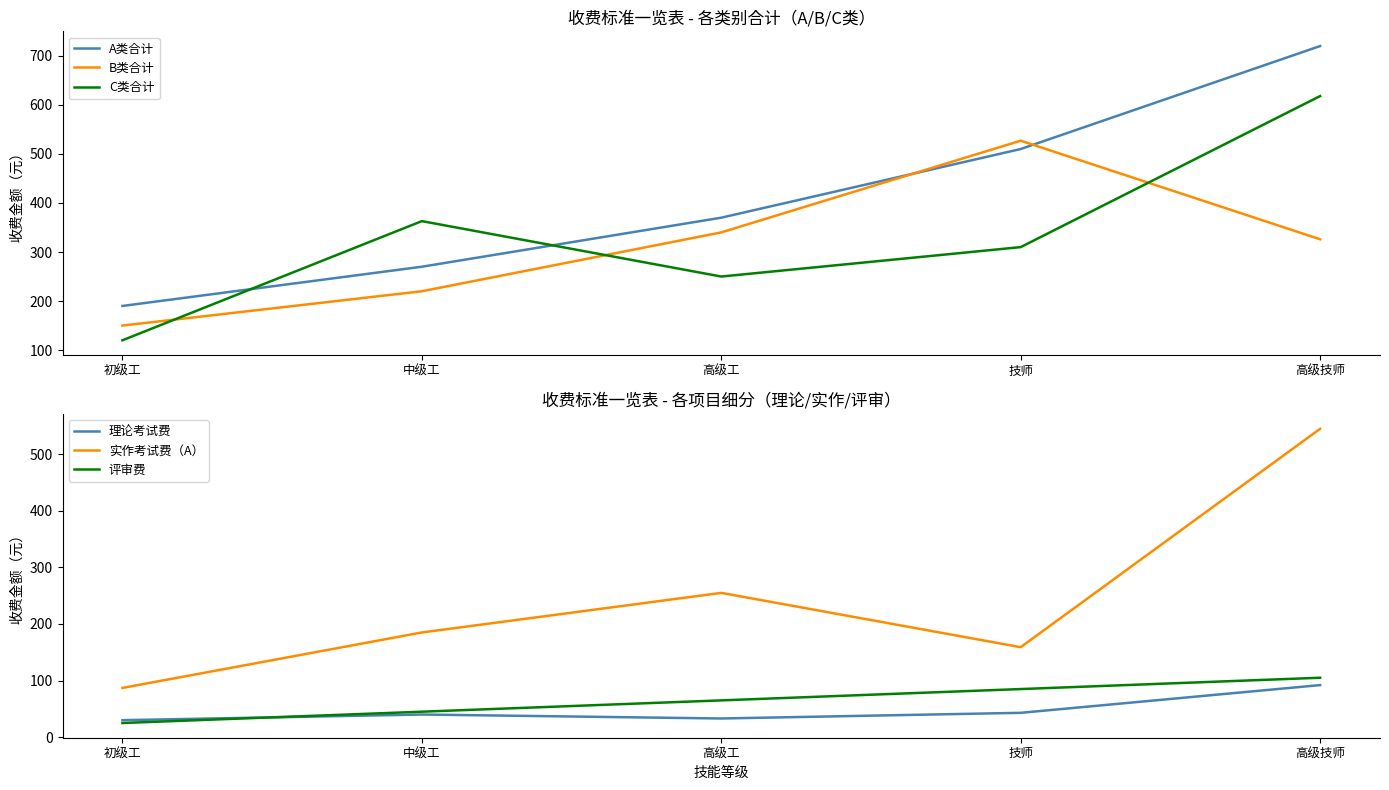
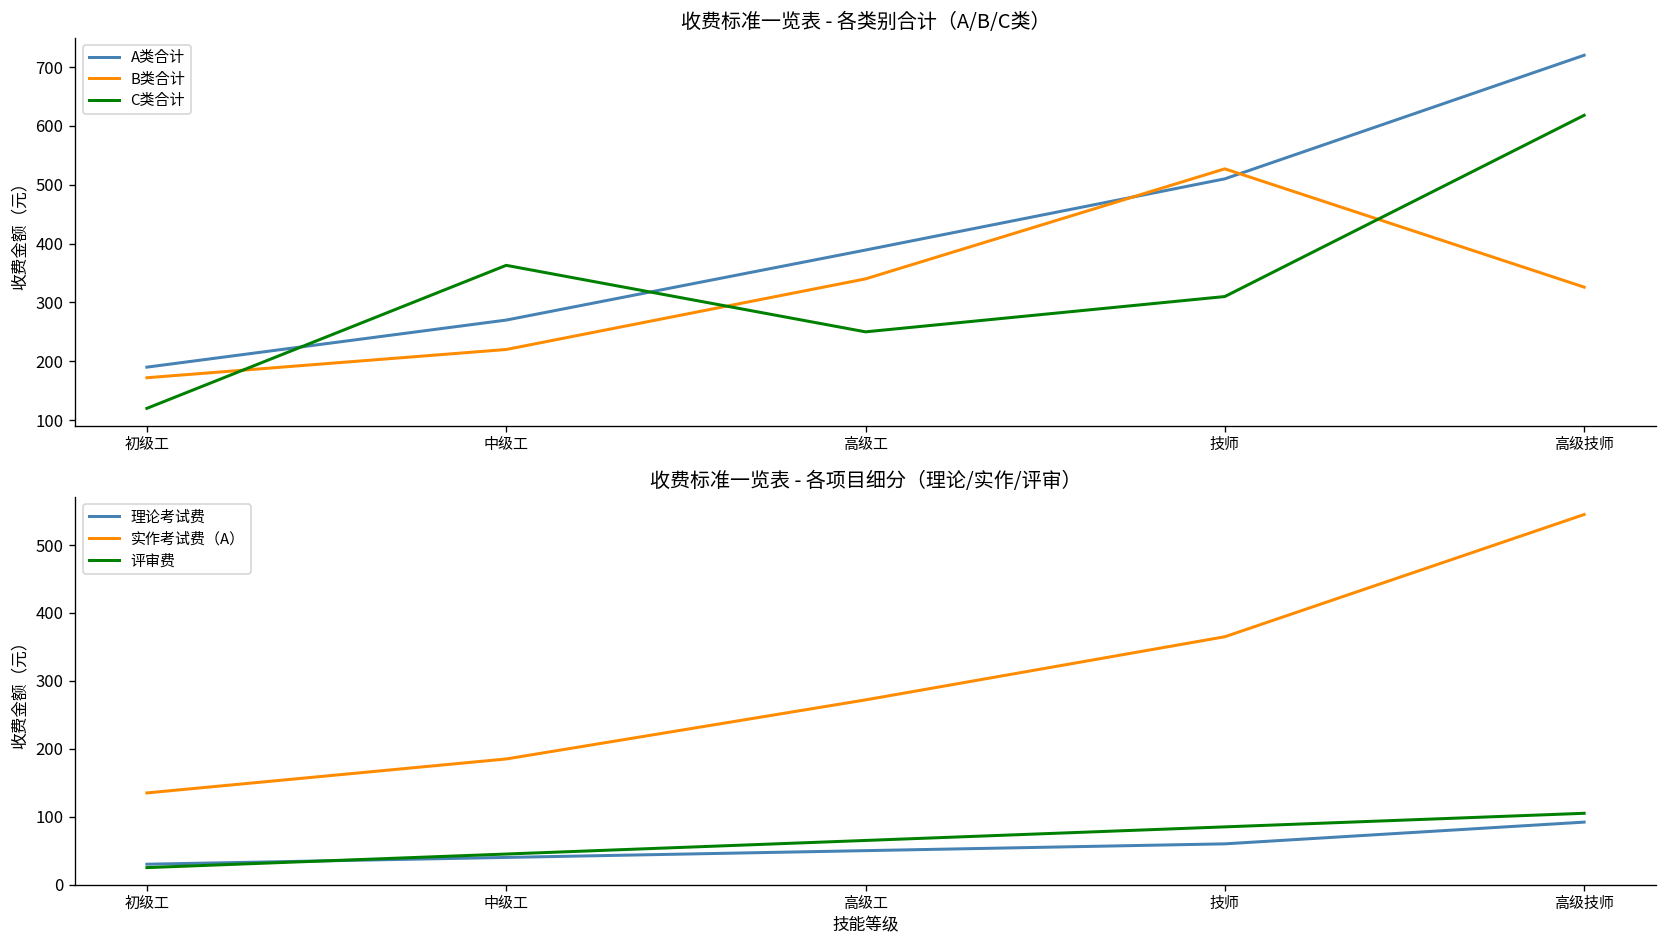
收费标准一览表 - 各类别合计（A/B/C类）, B类合计, 初级工: 150 -> 170
收费标准一览表 - 各类别合计（A/B/C类）, A类合计, 高级工: 370 -> 390
收费标准一览表 - 各项目细分（理论/实作/评审）, 实作考试费（A）, 初级工: 90 -> 140
收费标准一览表 - 各项目细分（理论/实作/评审）, 理论考试费, 高级工: 30 -> 50
收费标准一览表 - 各项目细分（理论/实作/评审）, 实作考试费（A）, 高级工: 260 -> 270
收费标准一览表 - 各项目细分（理论/实作/评审）, 理论考试费, 技师: 40 -> 60
收费标准一览表 - 各项目细分（理论/实作/评审）, 实作考试费（A）, 技师: 160 -> 370
